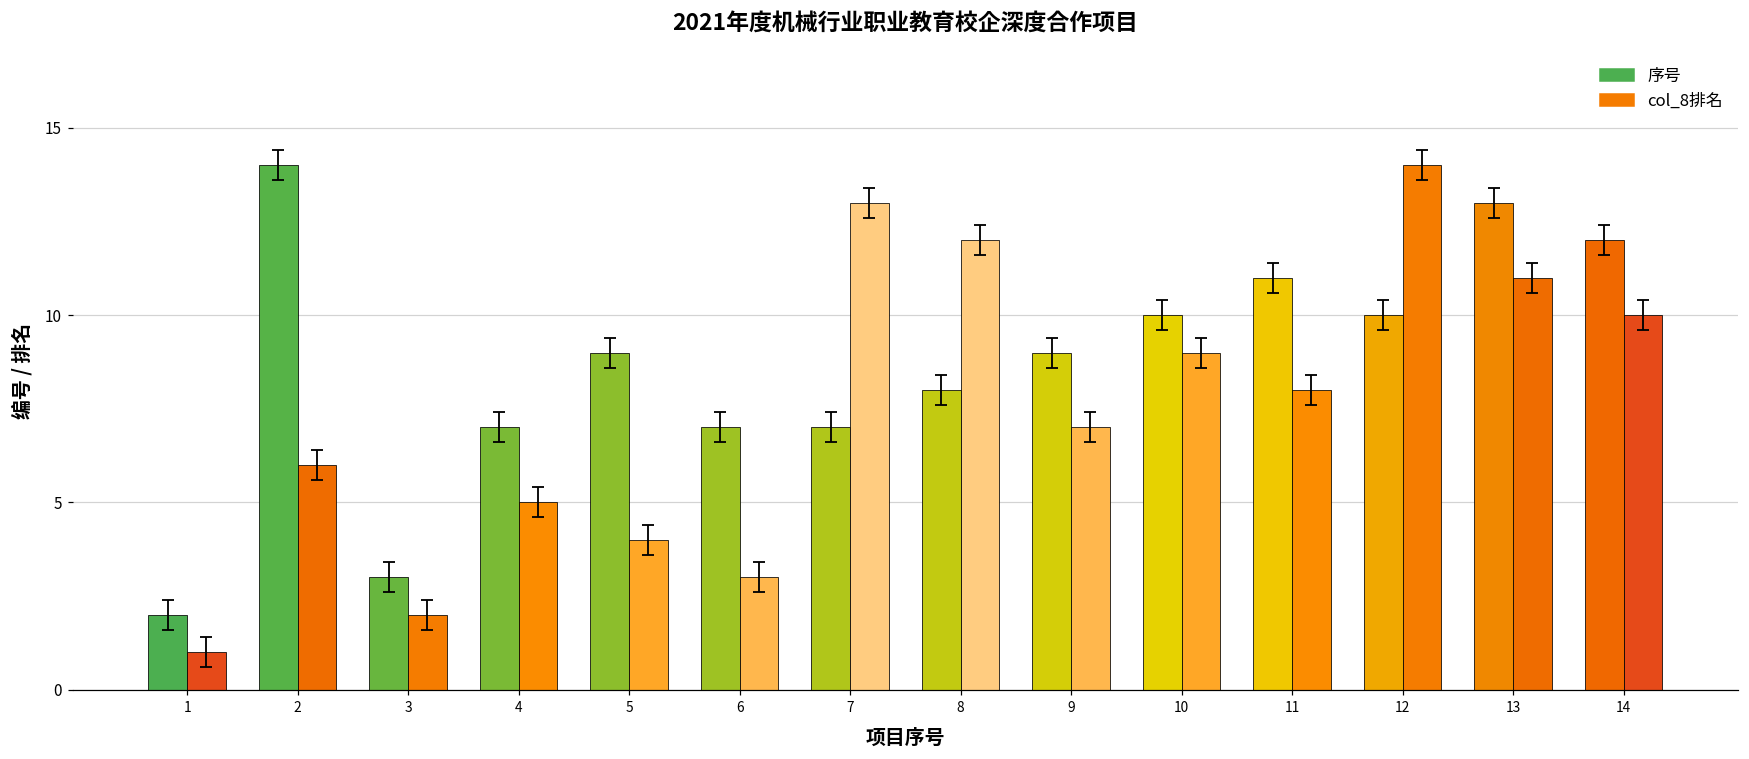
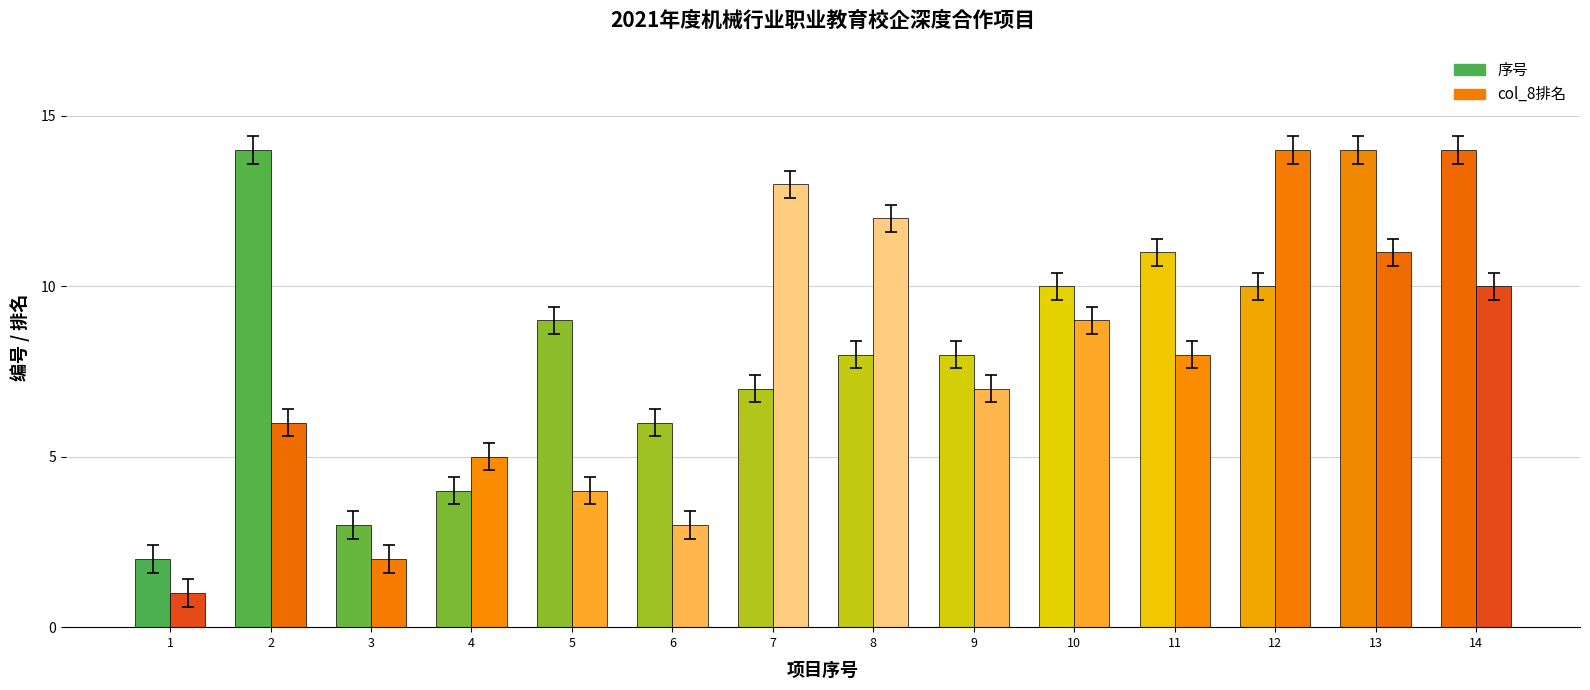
序号, 4: 7 -> 4
序号, 6: 7 -> 6
序号, 9: 9 -> 8
序号, 13: 13 -> 14
序号, 14: 12 -> 14
